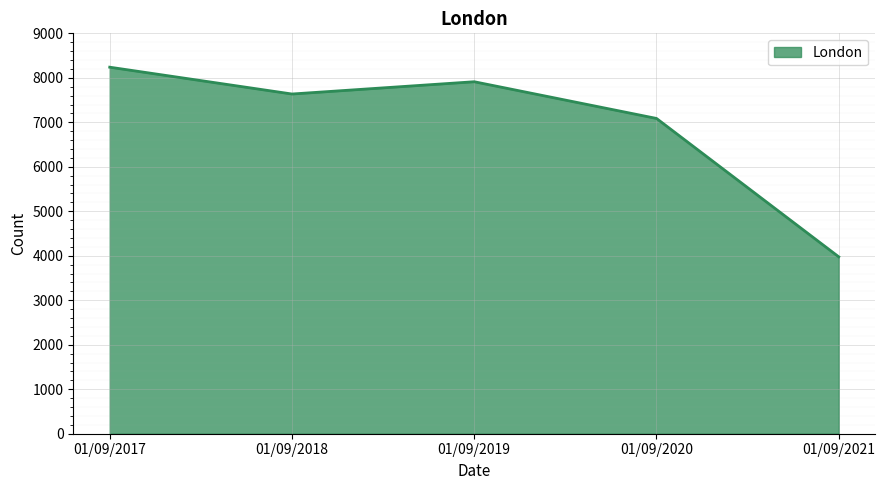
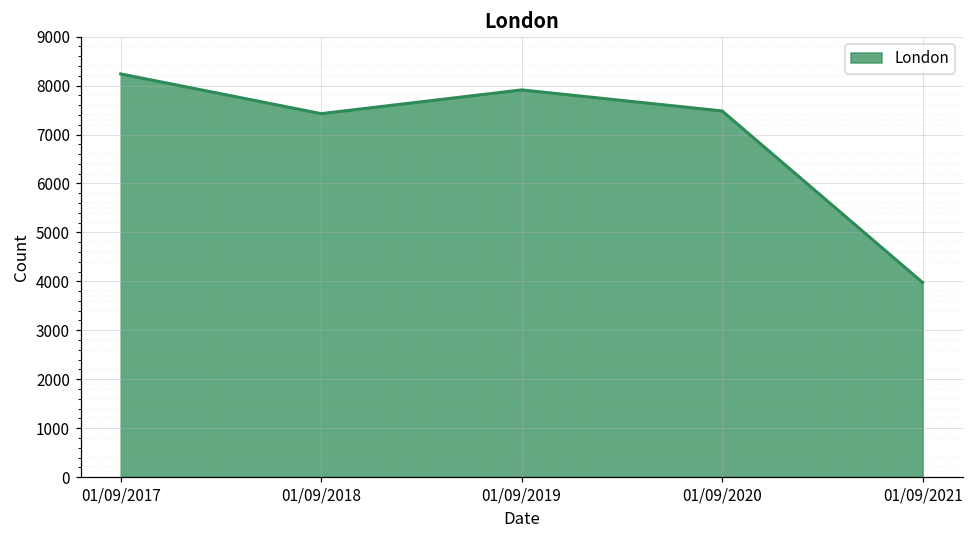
01/09/2018: 7600 -> 7400
01/09/2020: 7100 -> 7500
